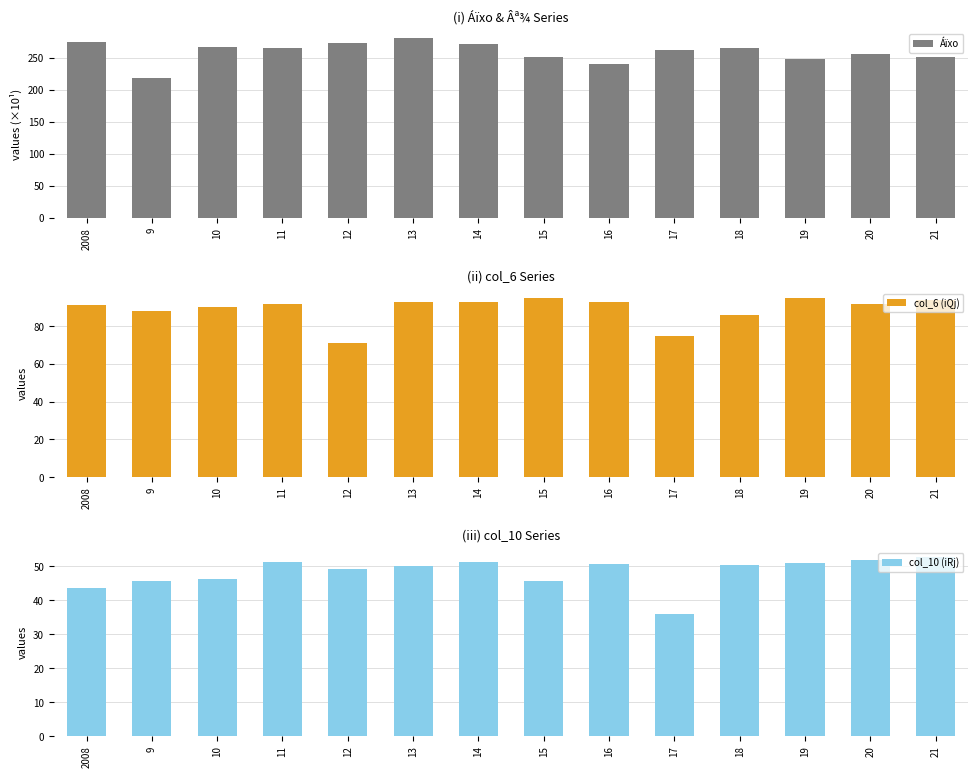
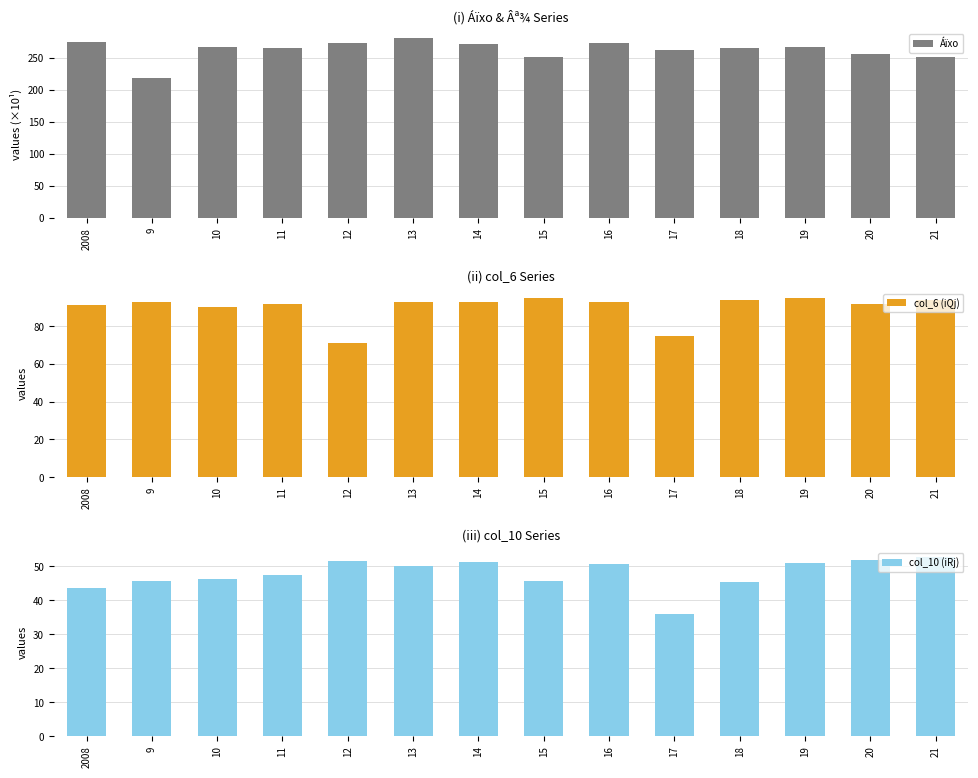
(i) Áïxo & Âª¾ Series, 16: 240 -> 270
(i) Áïxo & Âª¾ Series, 19: 250 -> 270
(ii) col_6 Series, 9: 88 -> 93
(ii) col_6 Series, 18: 86 -> 94
(iii) col_10 Series, 11: 51 -> 47
(iii) col_10 Series, 12: 49 -> 52
(iii) col_10 Series, 18: 50 -> 46
